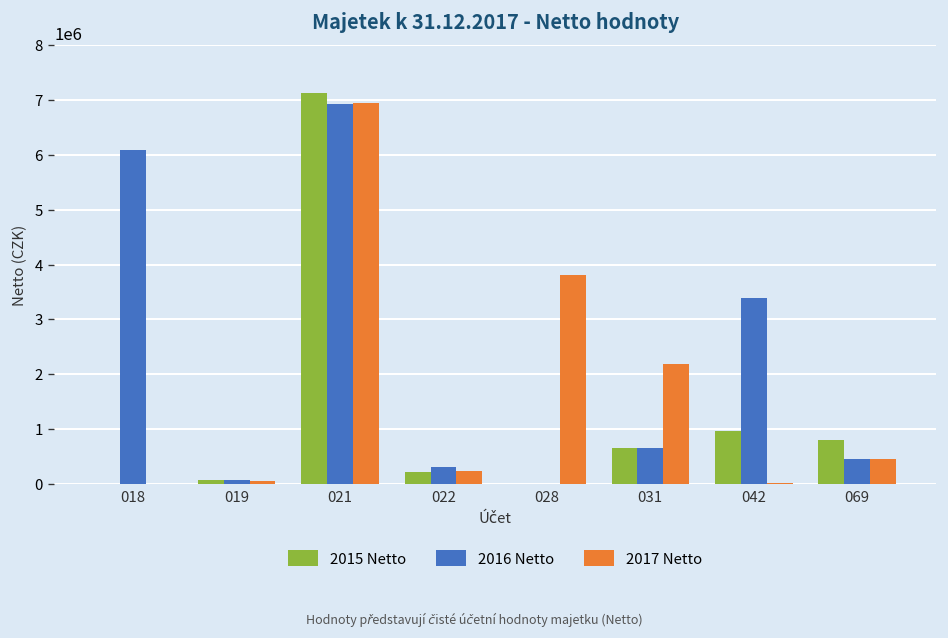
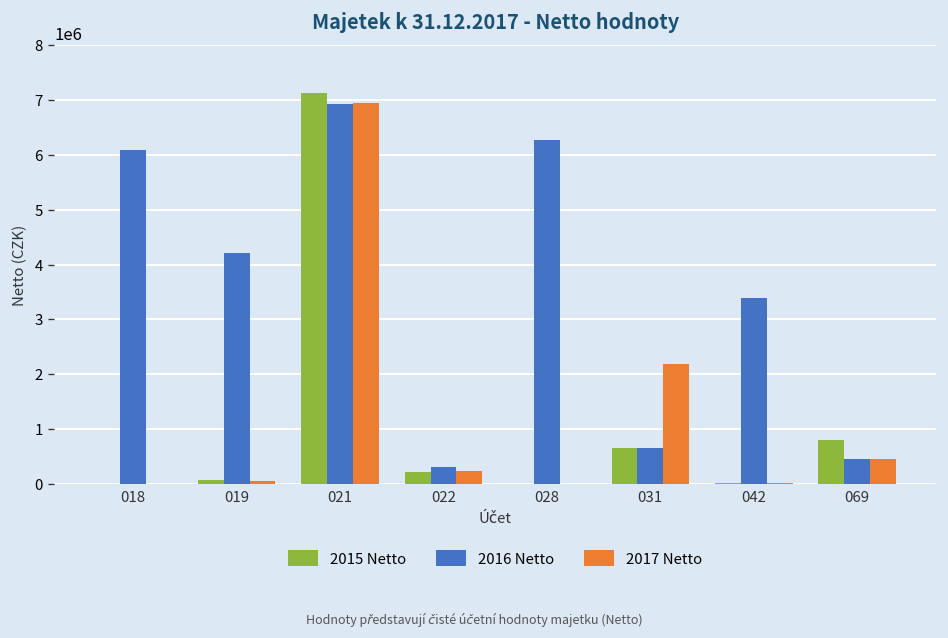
2016 Netto, 019: 100000 -> 4200000
2016 Netto, 028: 0 -> 6300000
2017 Netto, 028: 3800000 -> 0
2015 Netto, 042: 1000000 -> 0
